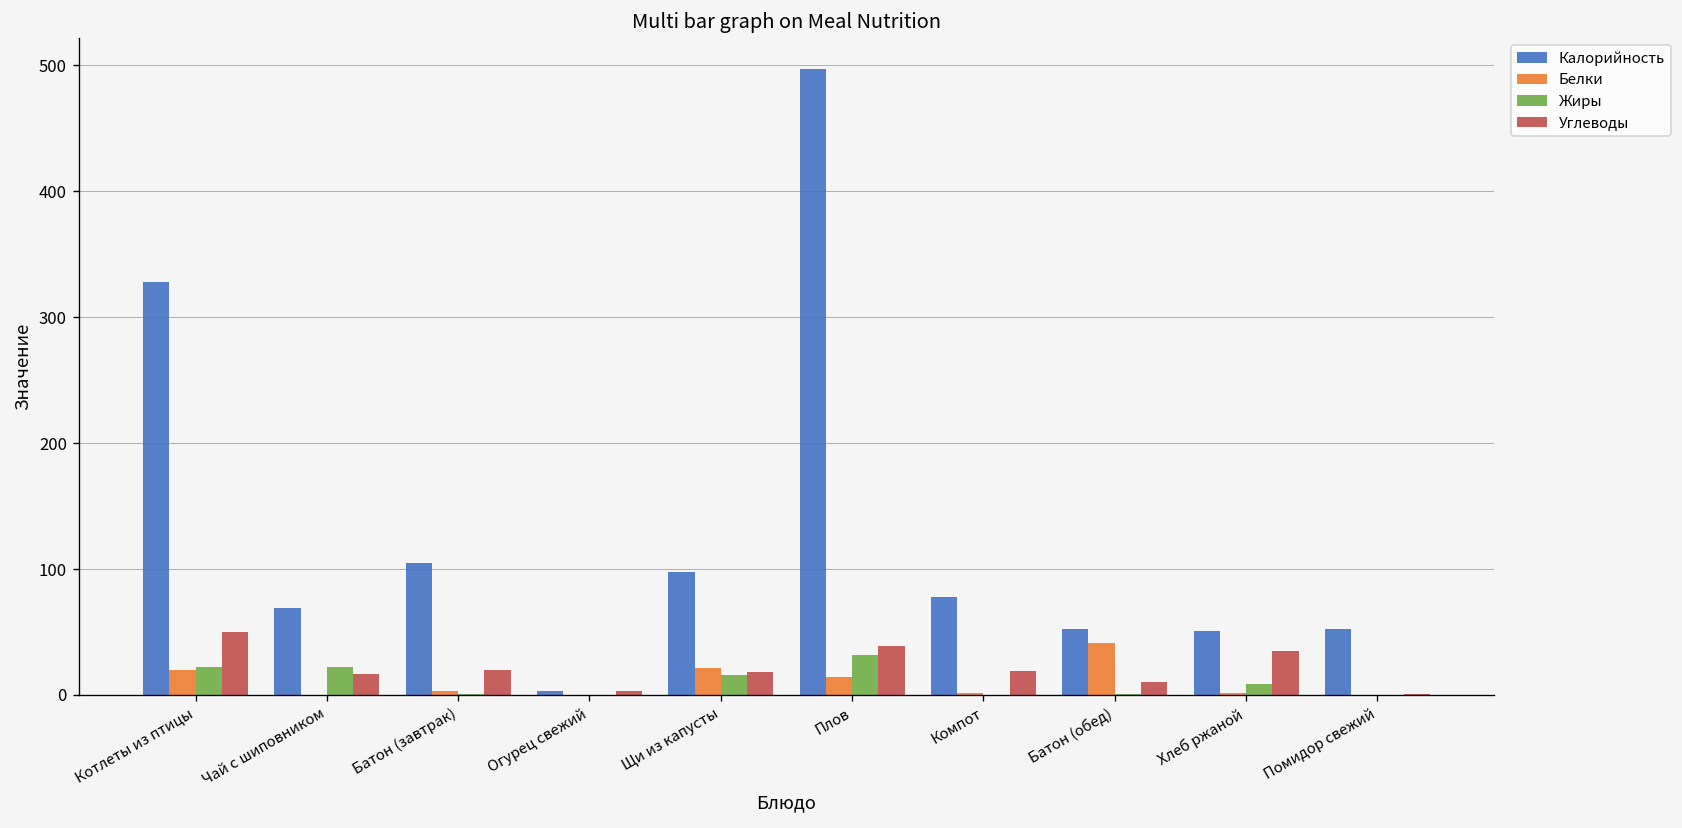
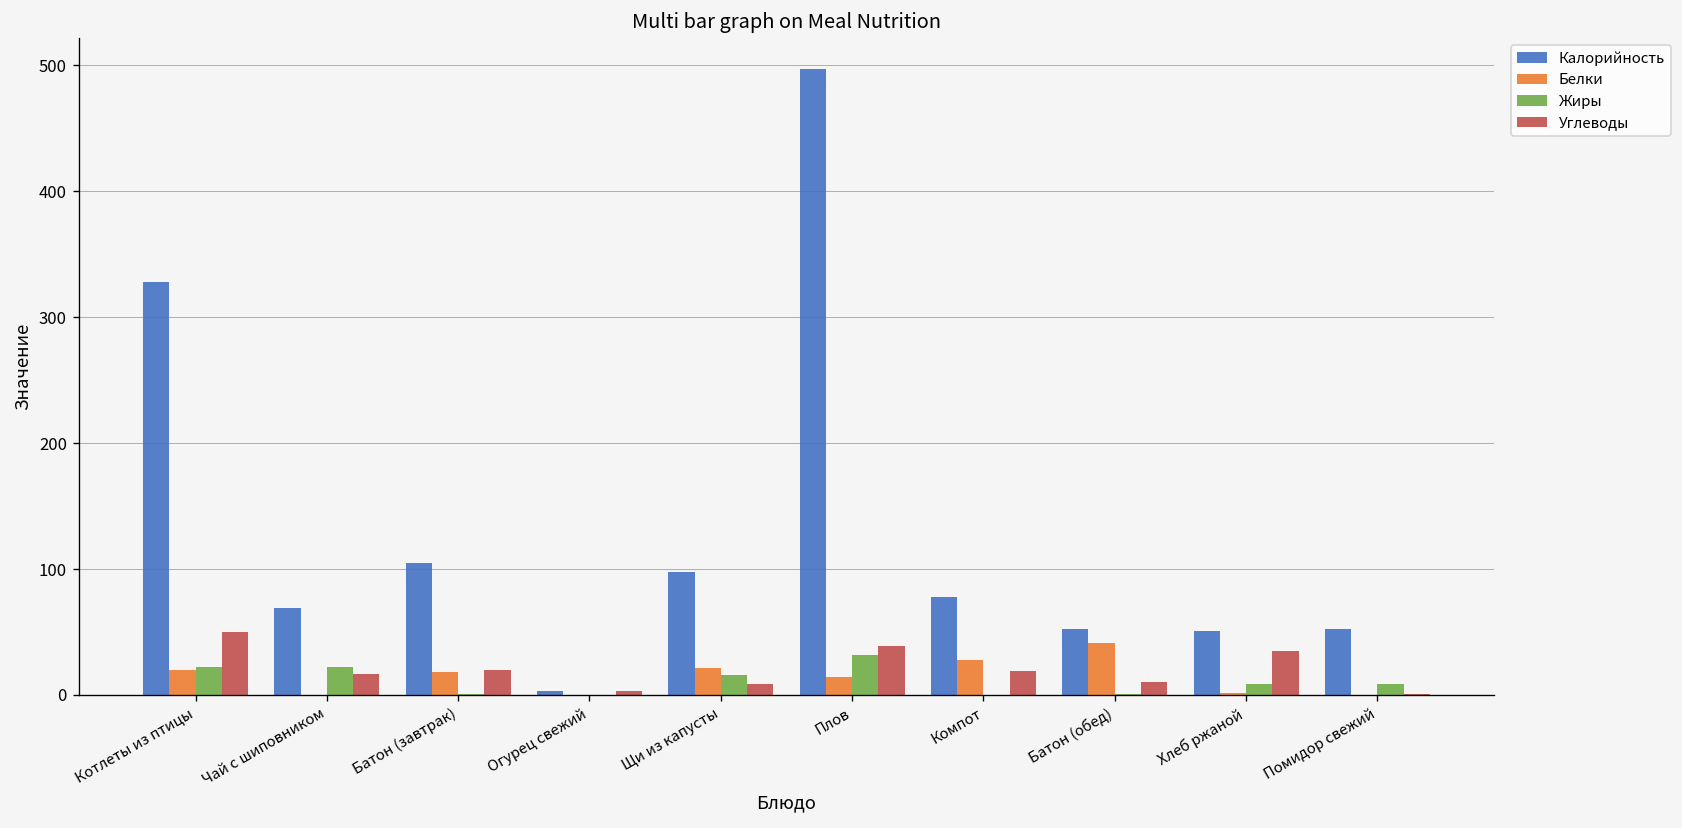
Белки, Батон (завтрак): 3 -> 18
Углеводы, Щи из капусты: 18 -> 9
Белки, Компот: 2 -> 28
Жиры, Помидор свежий: 0 -> 8
